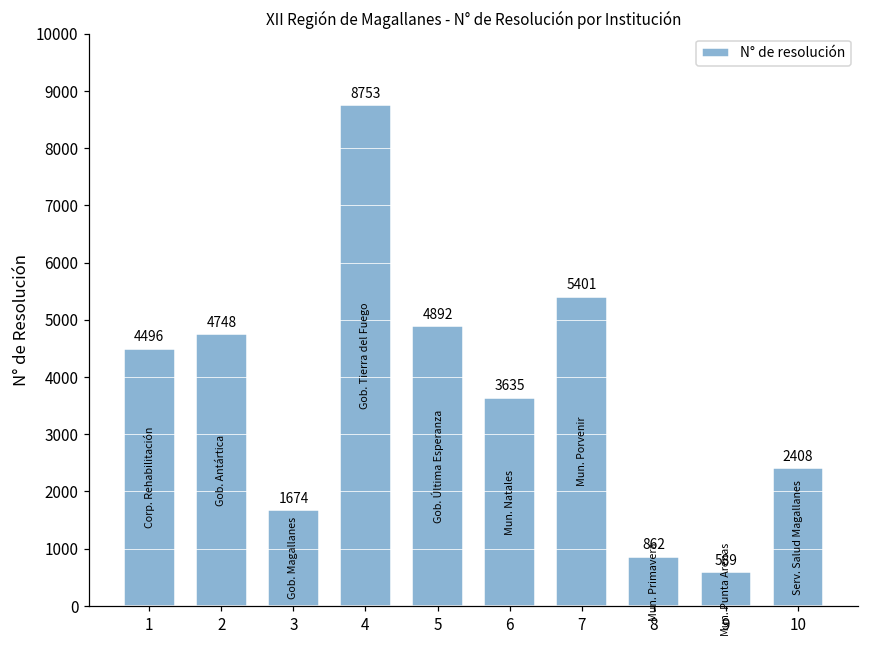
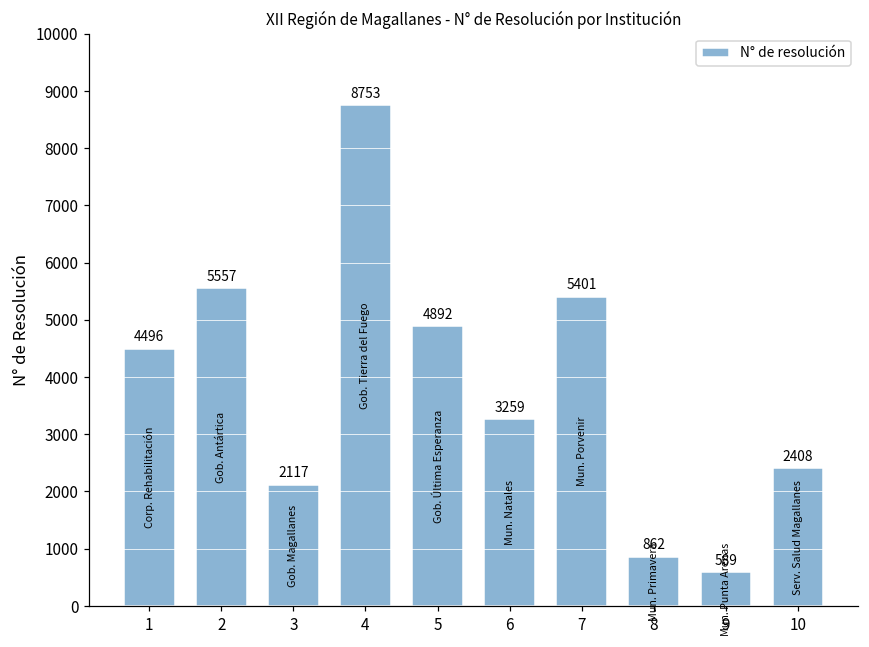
2: 4748 -> 5557
3: 1674 -> 2117
6: 3635 -> 3259
